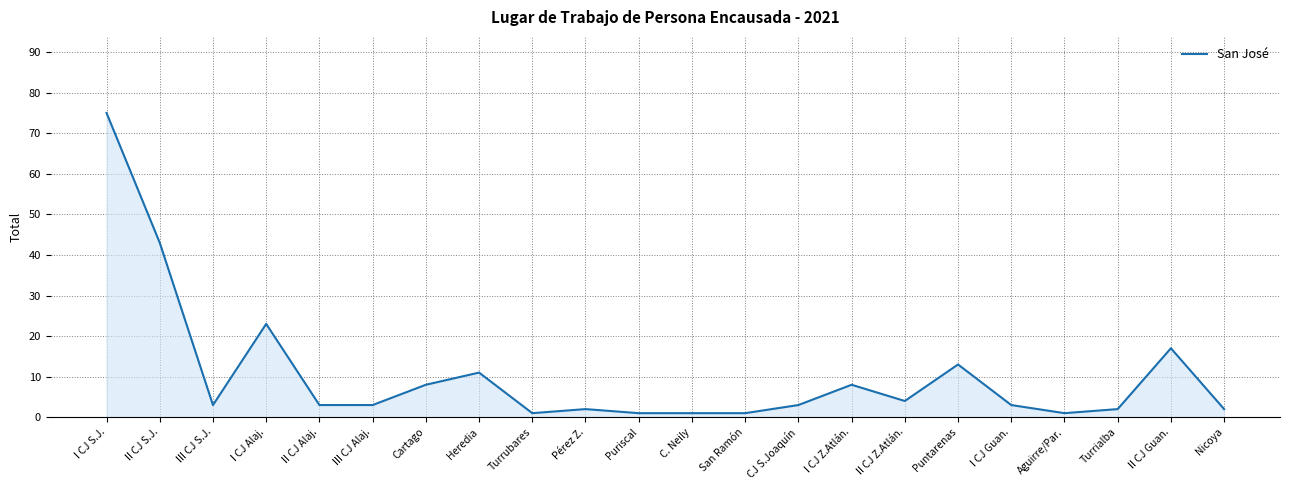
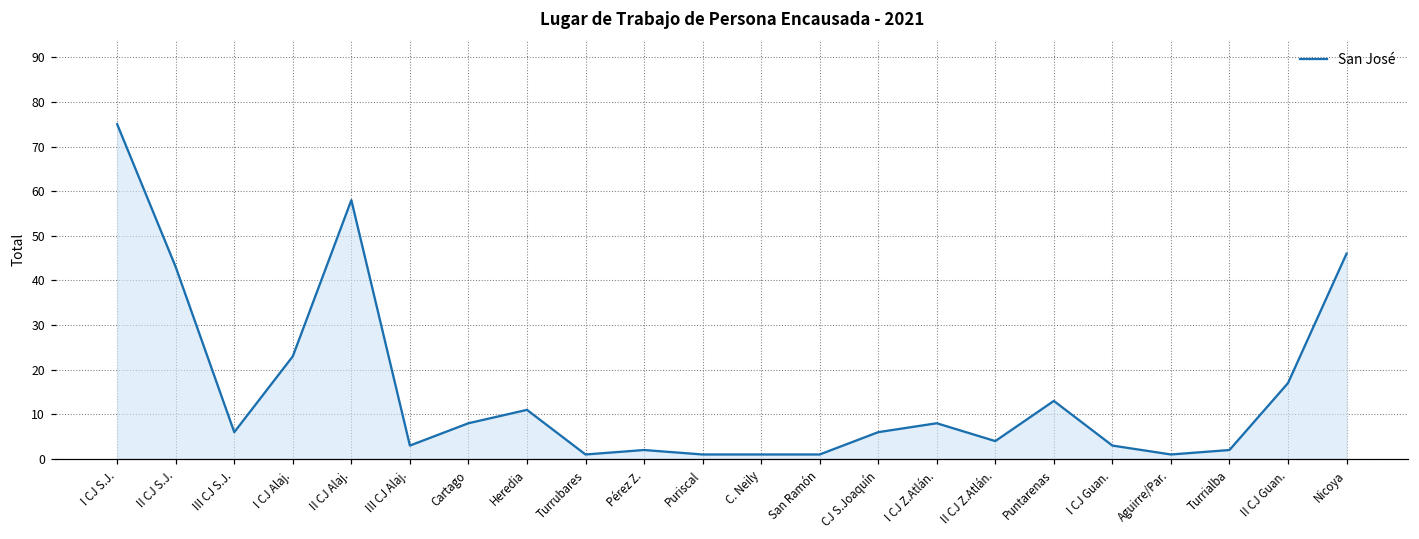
III CJ S.J.: 3 -> 6
II CJ Alaj.: 3 -> 58
CJ S.Joaquín: 3 -> 6
Nicoya: 2 -> 46
